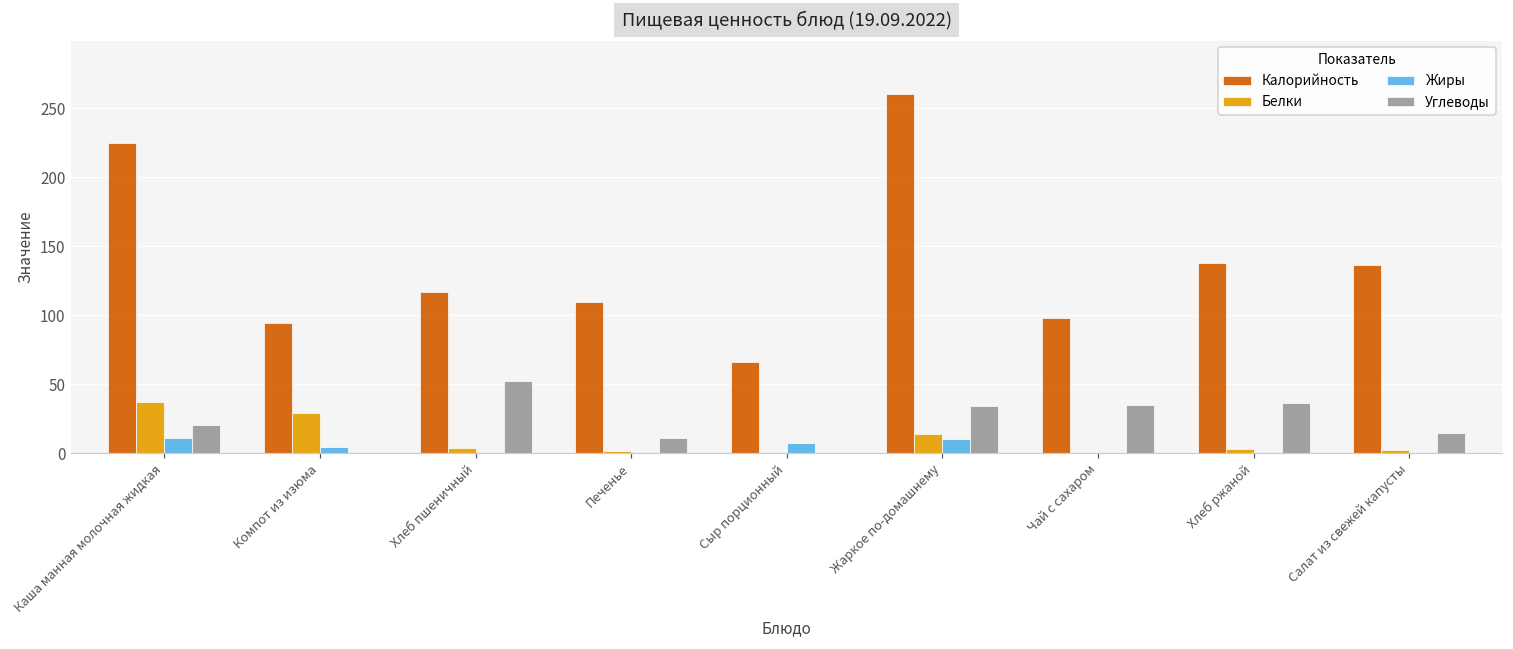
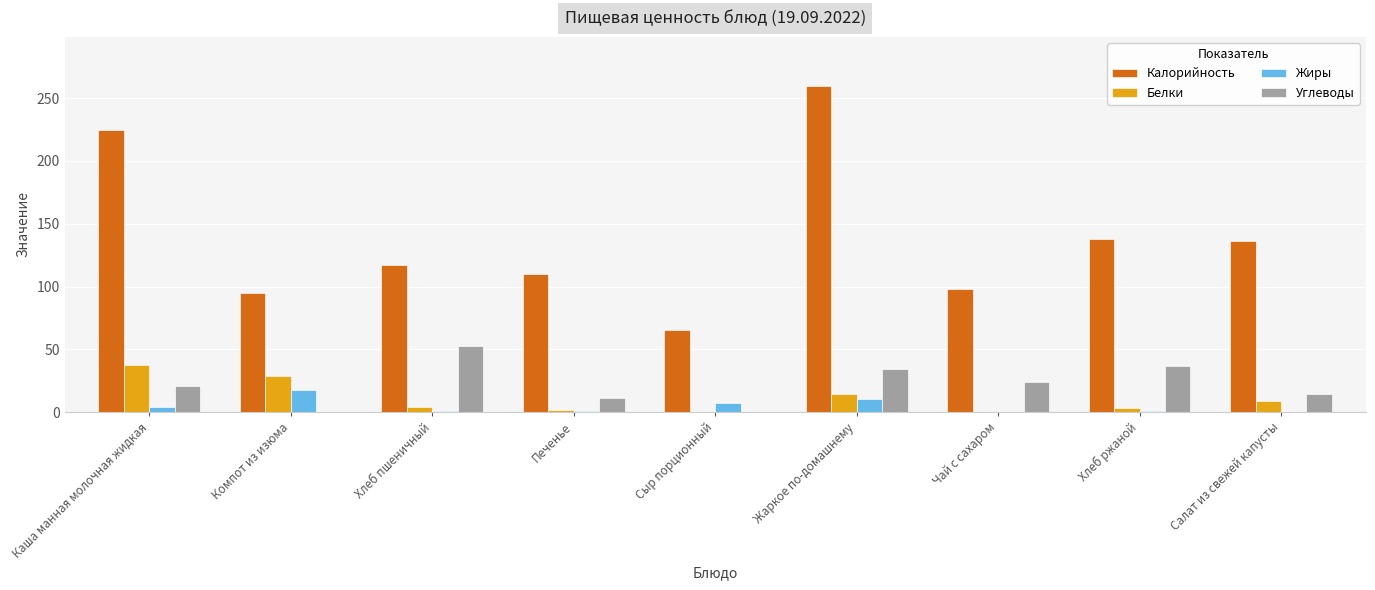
Жиры, Каша манная молочная жидкая: 11 -> 4
Жиры, Компот из изюма: 5 -> 17
Углеводы, Чай с сахаром: 35 -> 24
Белки, Салат из свежей капусты: 2 -> 9
